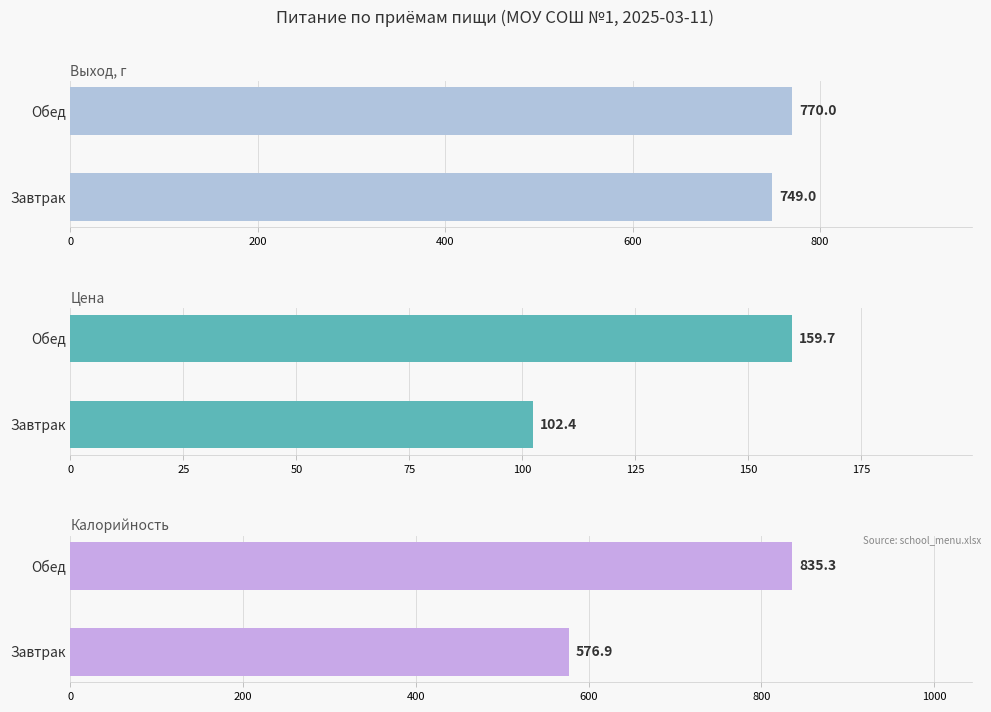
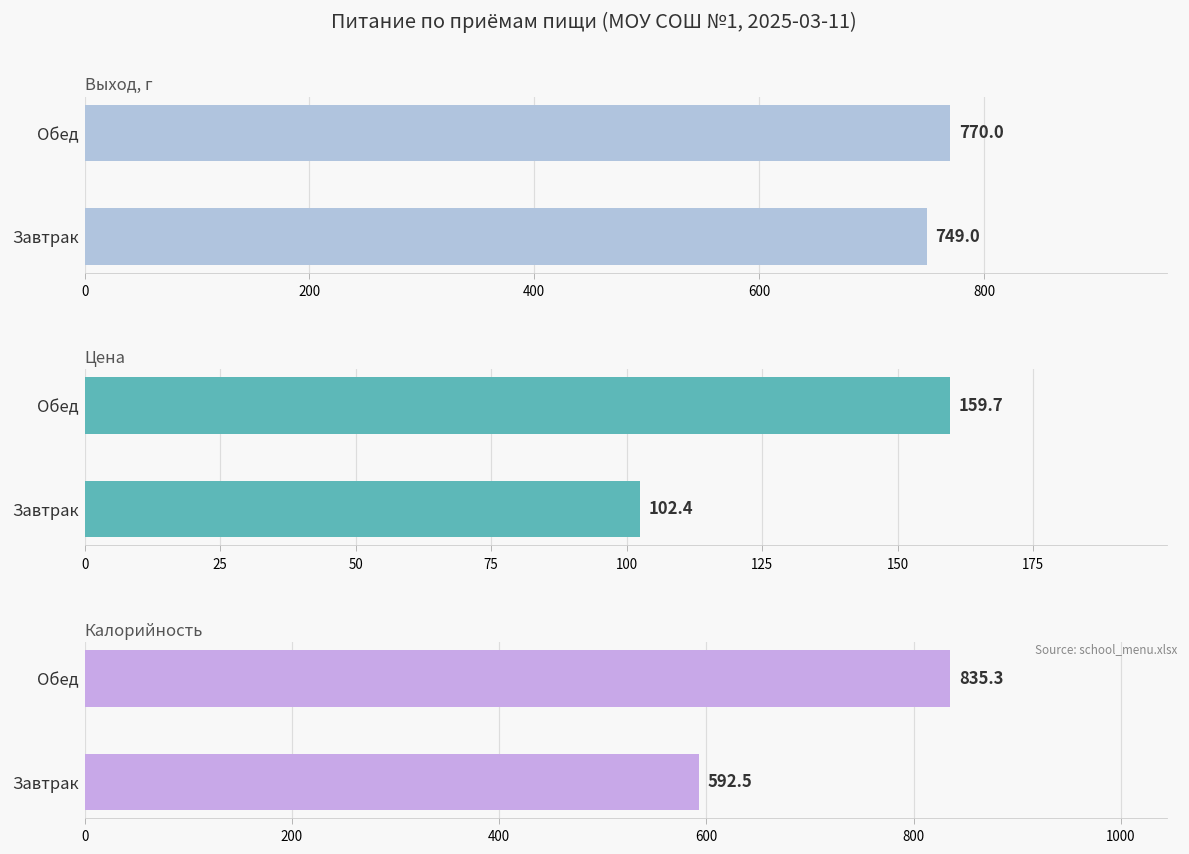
Калорийность, Завтрак: 576.9 -> 592.5
